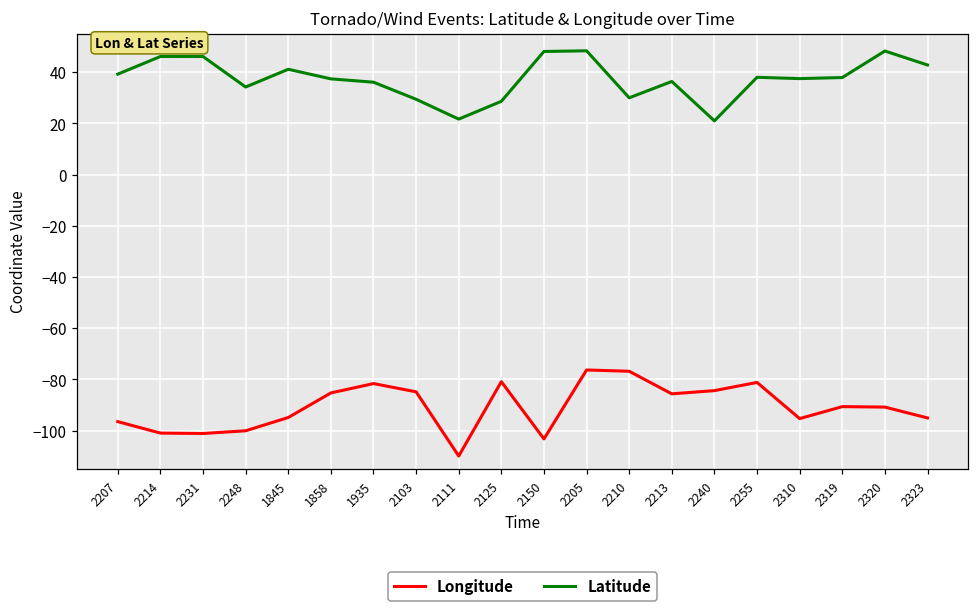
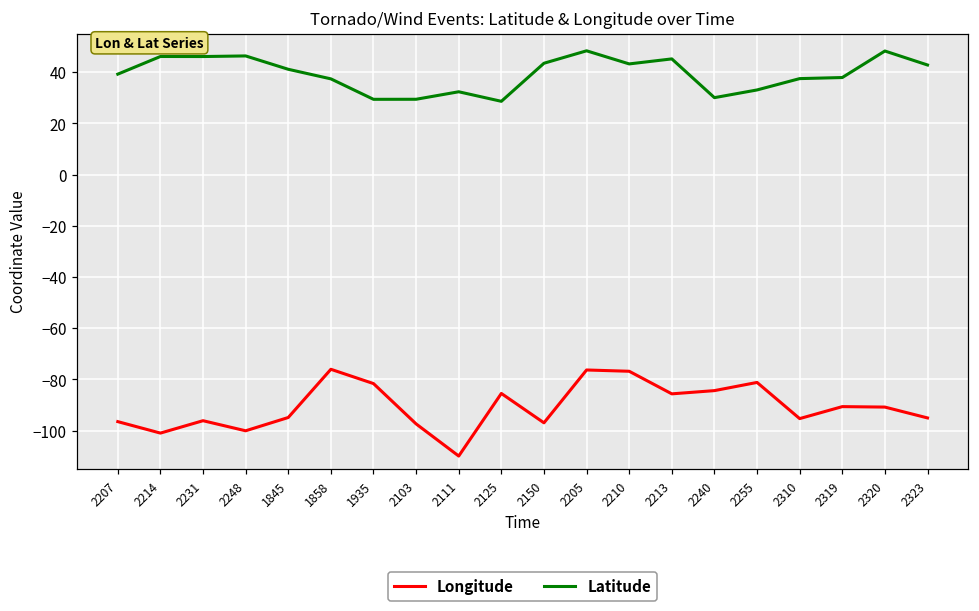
Longitude, 2231: -101 -> -96
Latitude, 2248: 34 -> 46
Longitude, 1858: -85 -> -76
Latitude, 1935: 36 -> 29
Longitude, 2103: -85 -> -97
Latitude, 2111: 22 -> 32
Longitude, 2125: -81 -> -86
Longitude, 2150: -103 -> -97
Latitude, 2150: 48 -> 43
Latitude, 2210: 30 -> 43
Latitude, 2213: 36 -> 45
Latitude, 2240: 21 -> 30
Latitude, 2255: 38 -> 33
